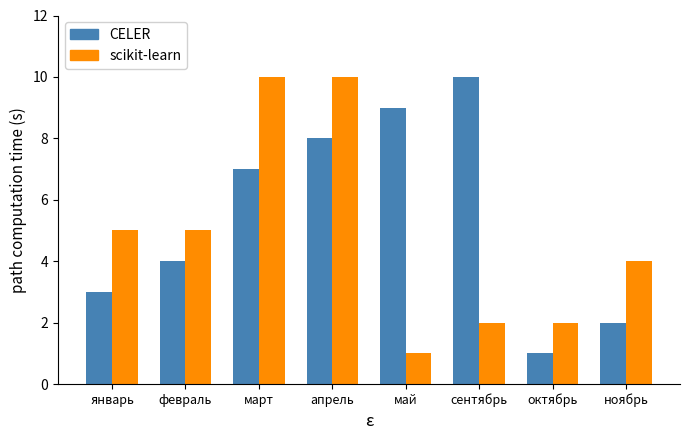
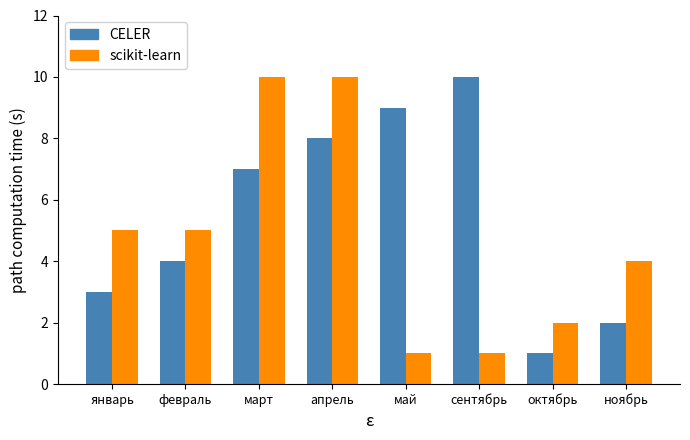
scikit-learn, сентябрь: 2 -> 1
